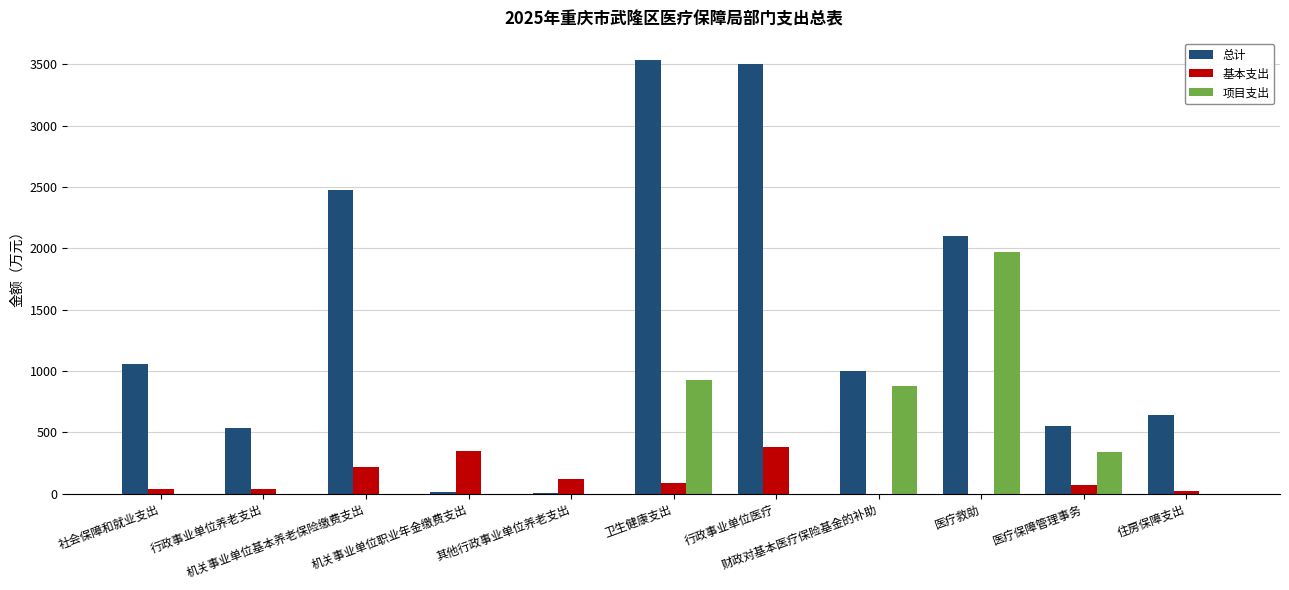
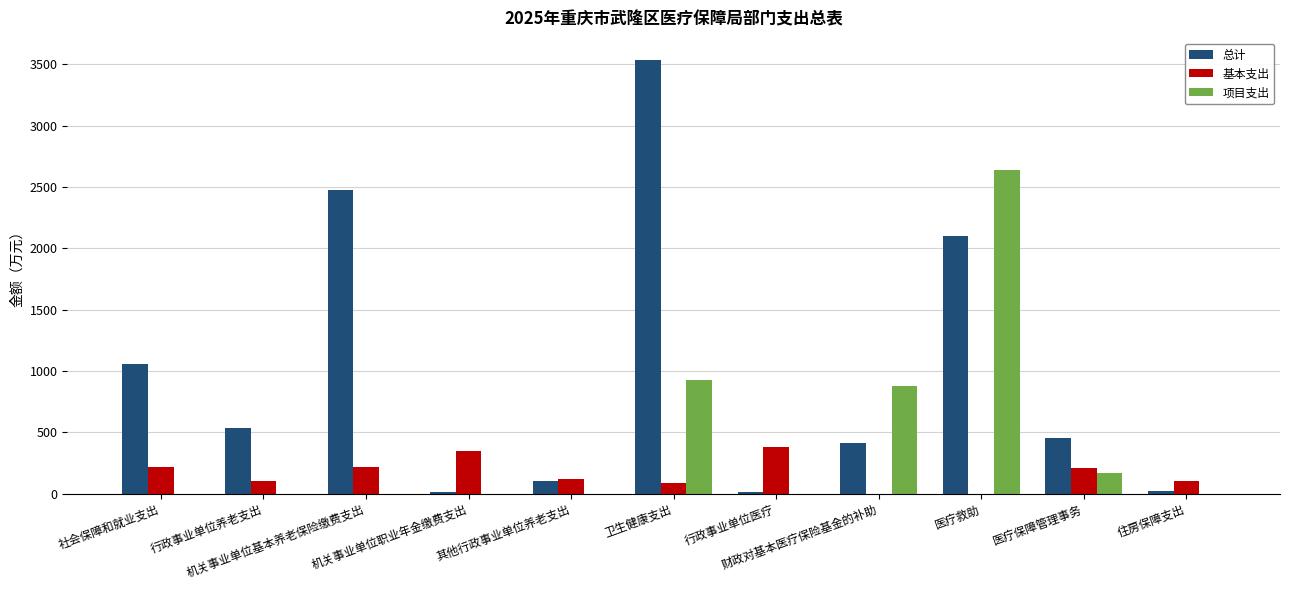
基本支出, 社会保障和就业支出: 40 -> 220
基本支出, 行政事业单位养老支出: 40 -> 100
总计, 其他行政事业单位养老支出: 0 -> 110
总计, 行政事业单位医疗: 3500 -> 20
总计, 财政对基本医疗保险基金的补助: 1000 -> 410
项目支出, 医疗救助: 1970 -> 2640
总计, 医疗保障管理事务: 550 -> 450
基本支出, 医疗保障管理事务: 70 -> 210
项目支出, 医疗保障管理事务: 340 -> 170
总计, 住房保障支出: 640 -> 20
基本支出, 住房保障支出: 20 -> 100
